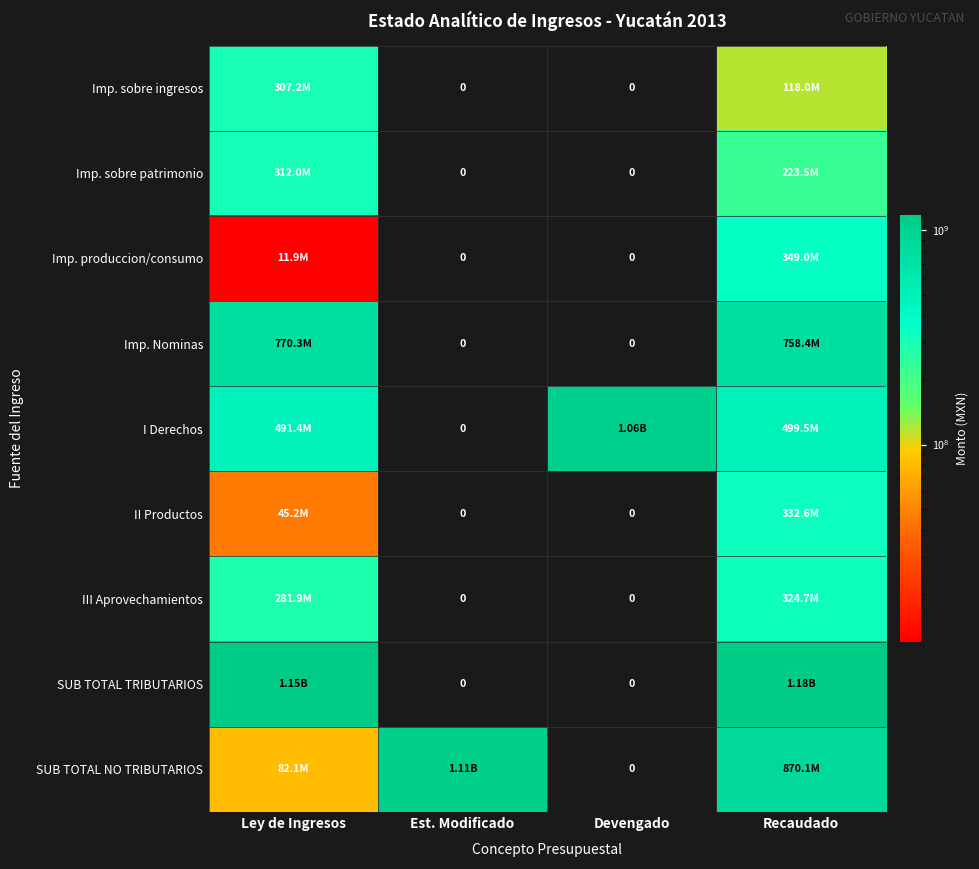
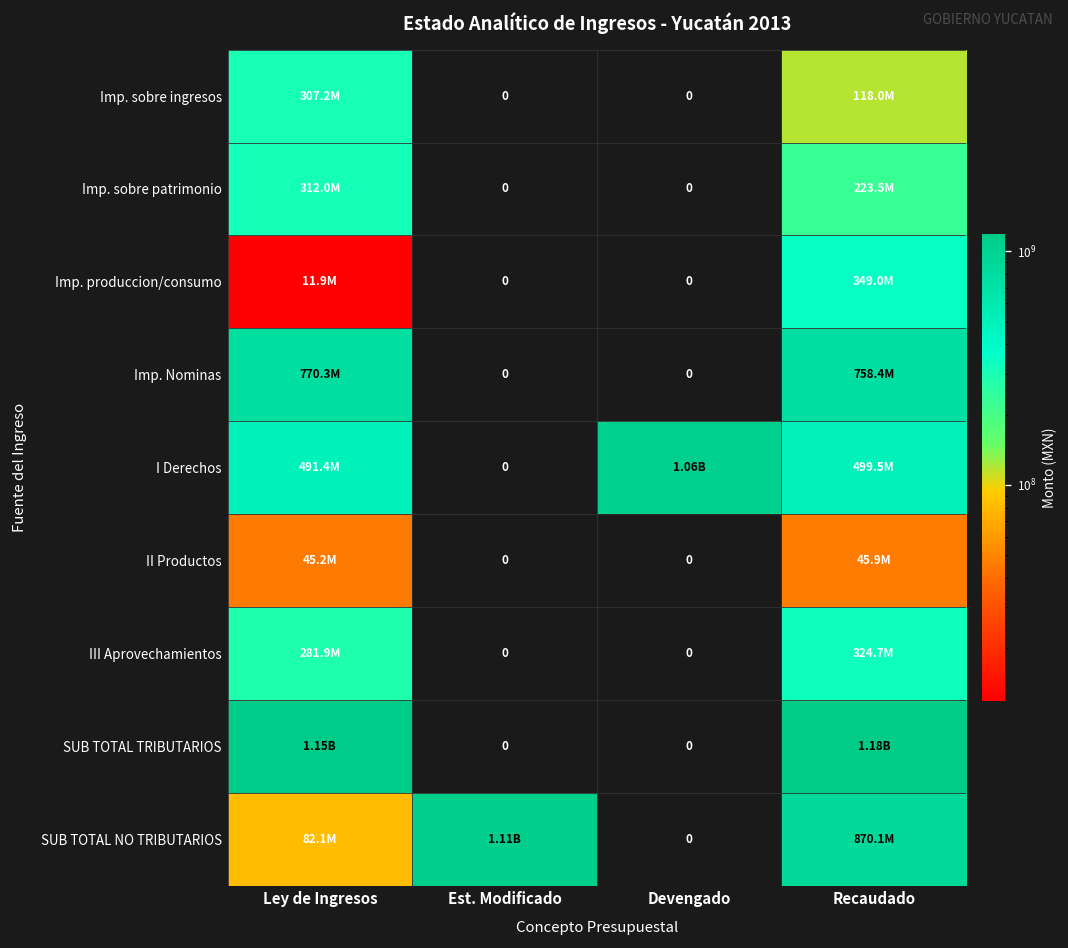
II Productos, Recaudado: 332.6M -> 45.9M
